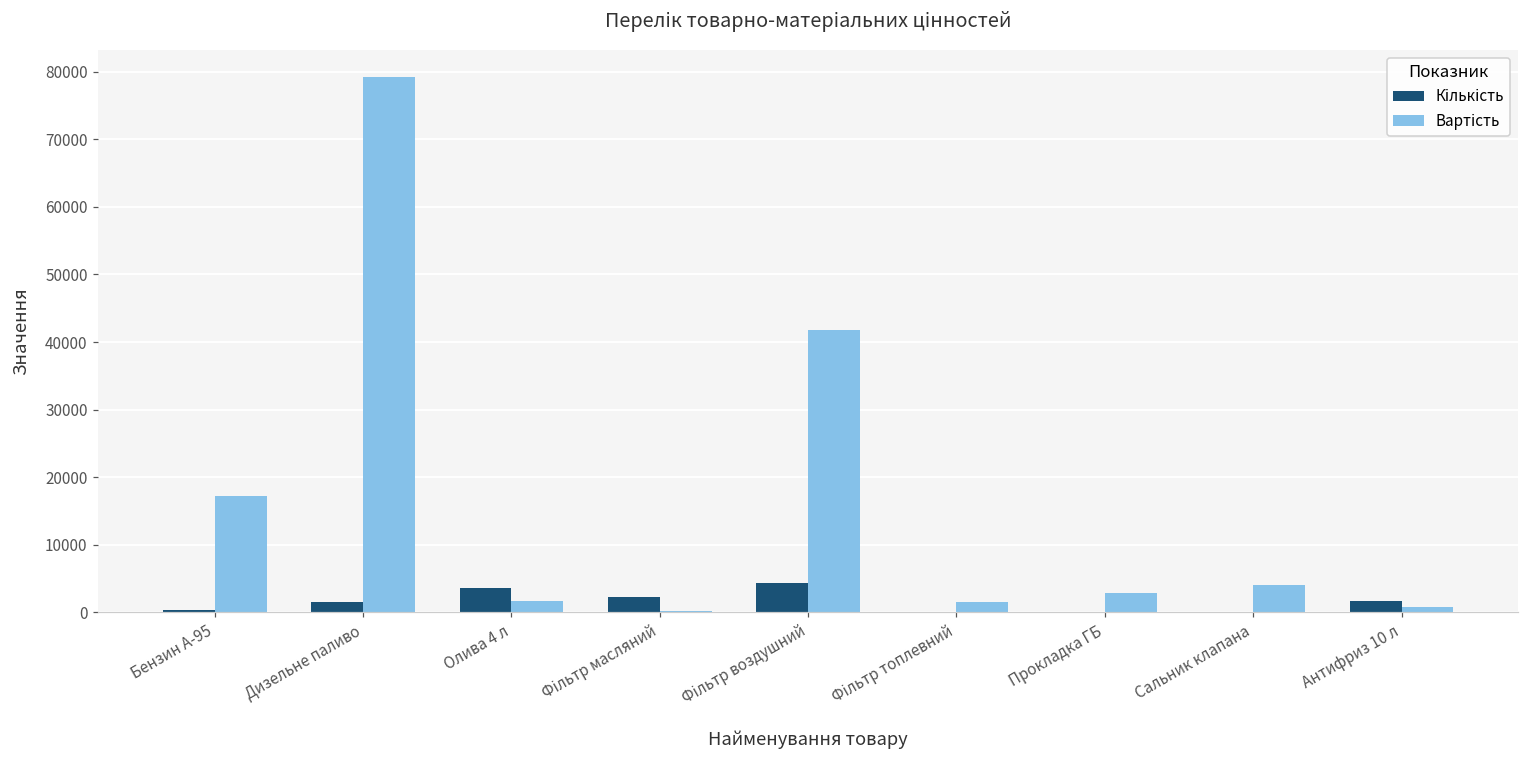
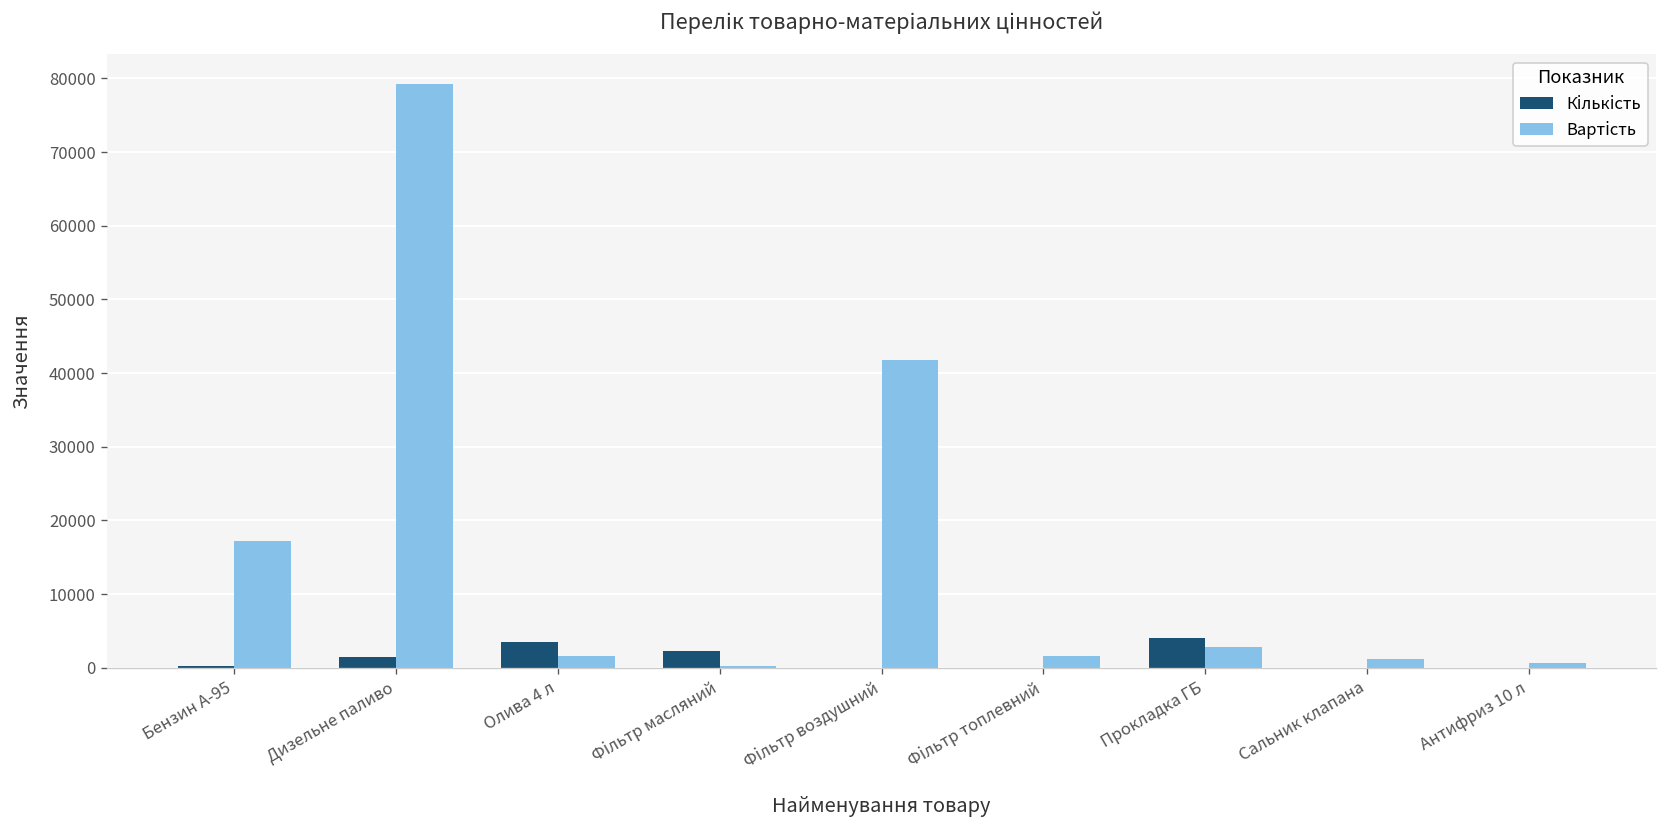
Кількість, Фільтр воздушний: 4000 -> 0
Кількість, Прокладка ГБ: 0 -> 4000
Вартість, Сальник клапана: 4000 -> 1000
Кількість, Антифриз 10 л: 2000 -> 0
